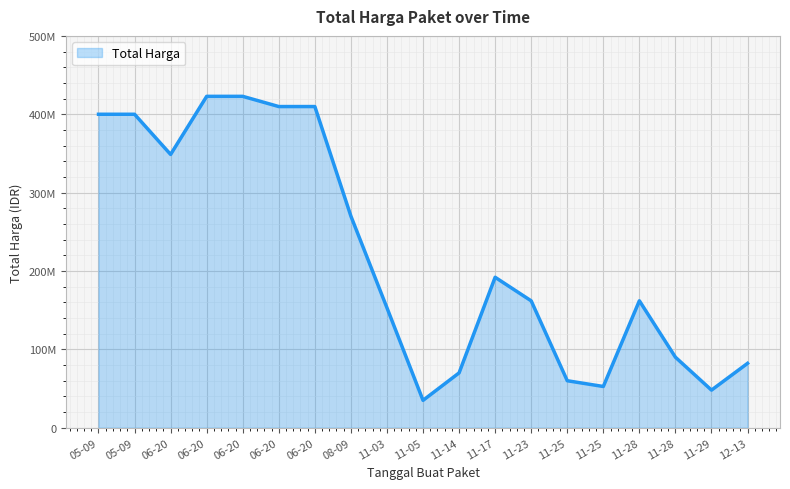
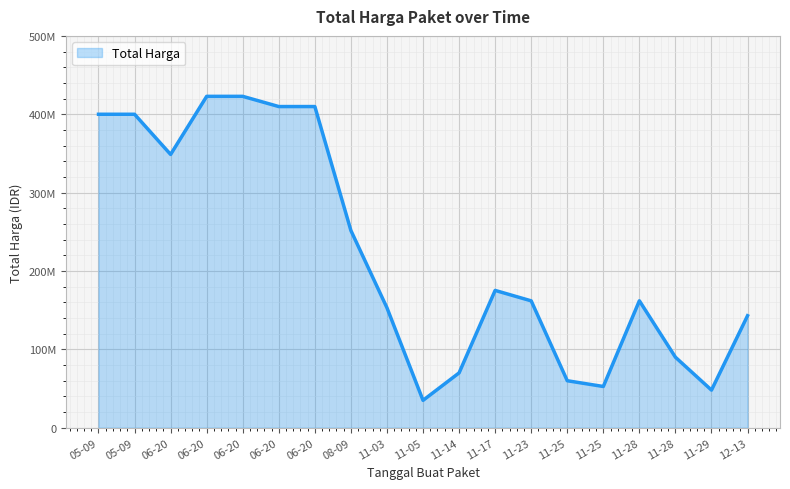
08-09: 270000000 -> 250000000
11-17: 190000000 -> 180000000
12-13: 80000000 -> 140000000
